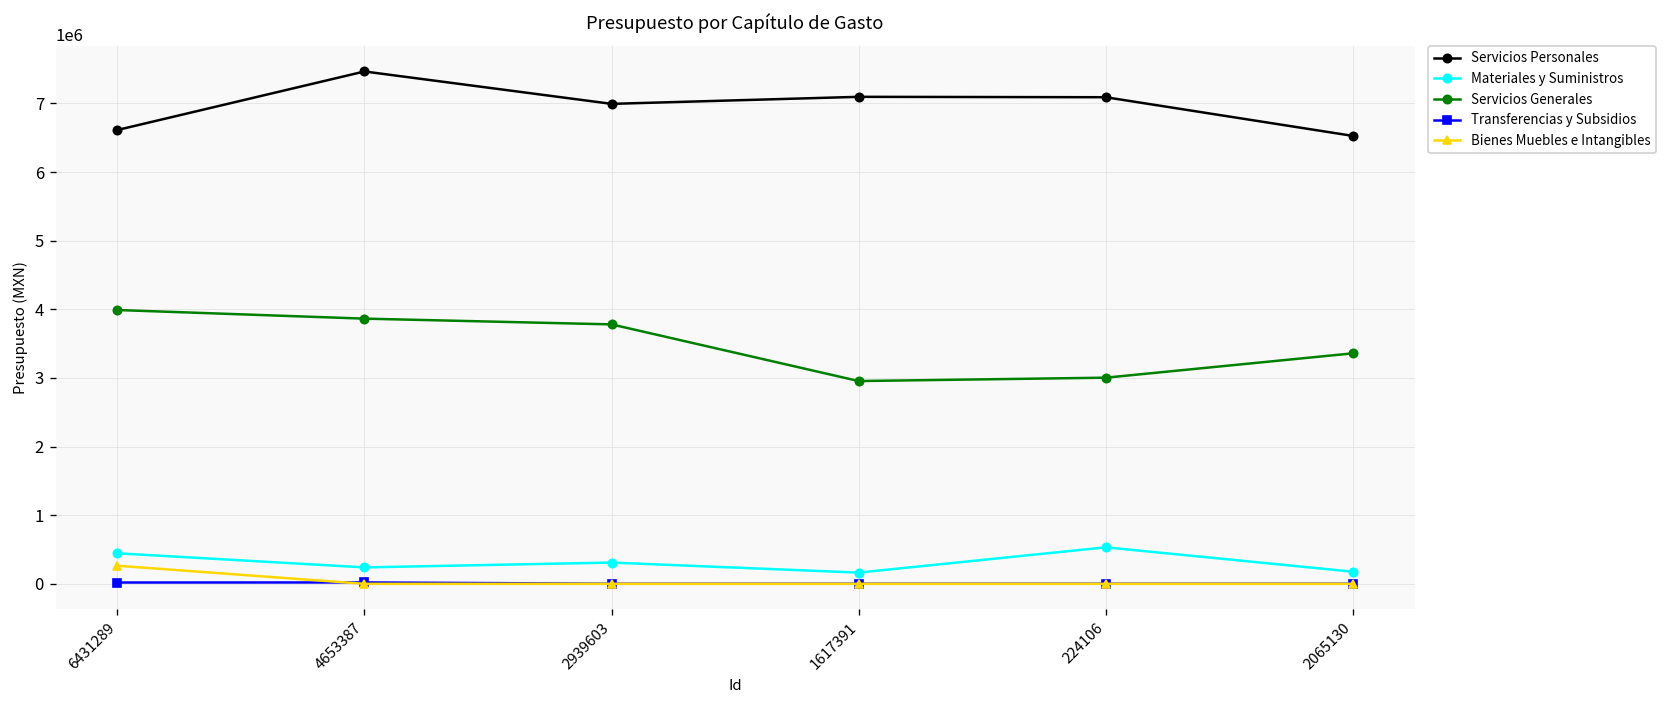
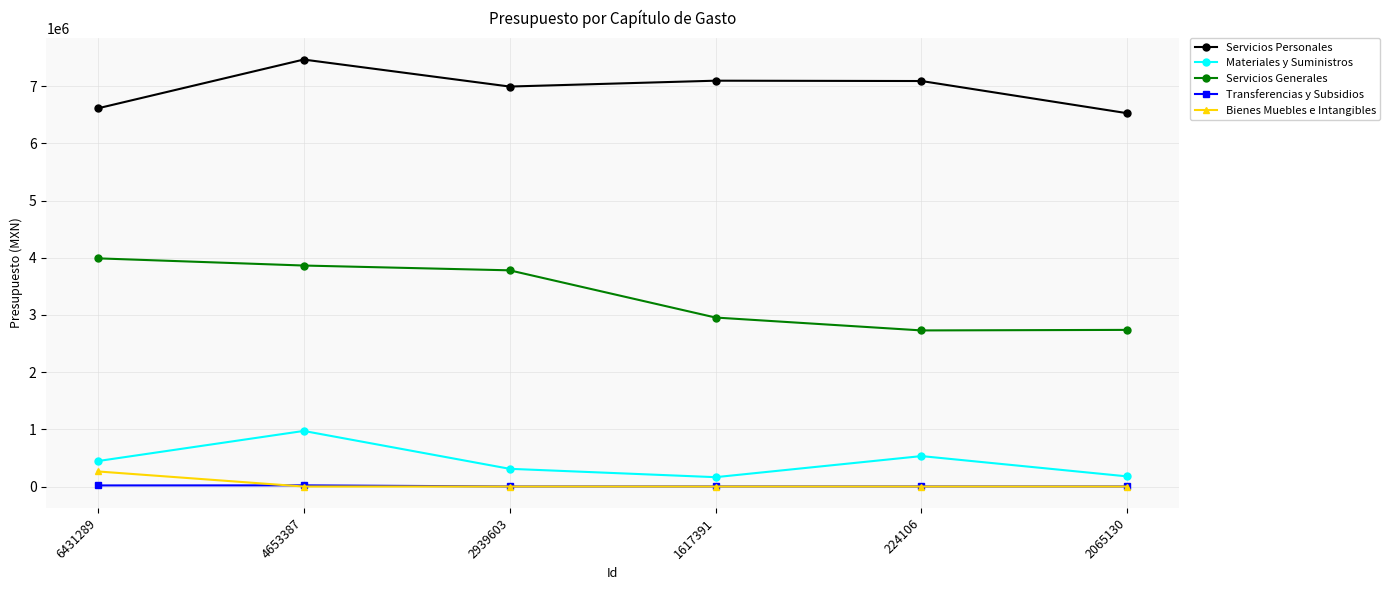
Materiales y Suministros, 4653387: 200000 -> 1000000
Servicios Generales, 224106: 3000000 -> 2700000
Servicios Generales, 2065130: 3400000 -> 2700000
